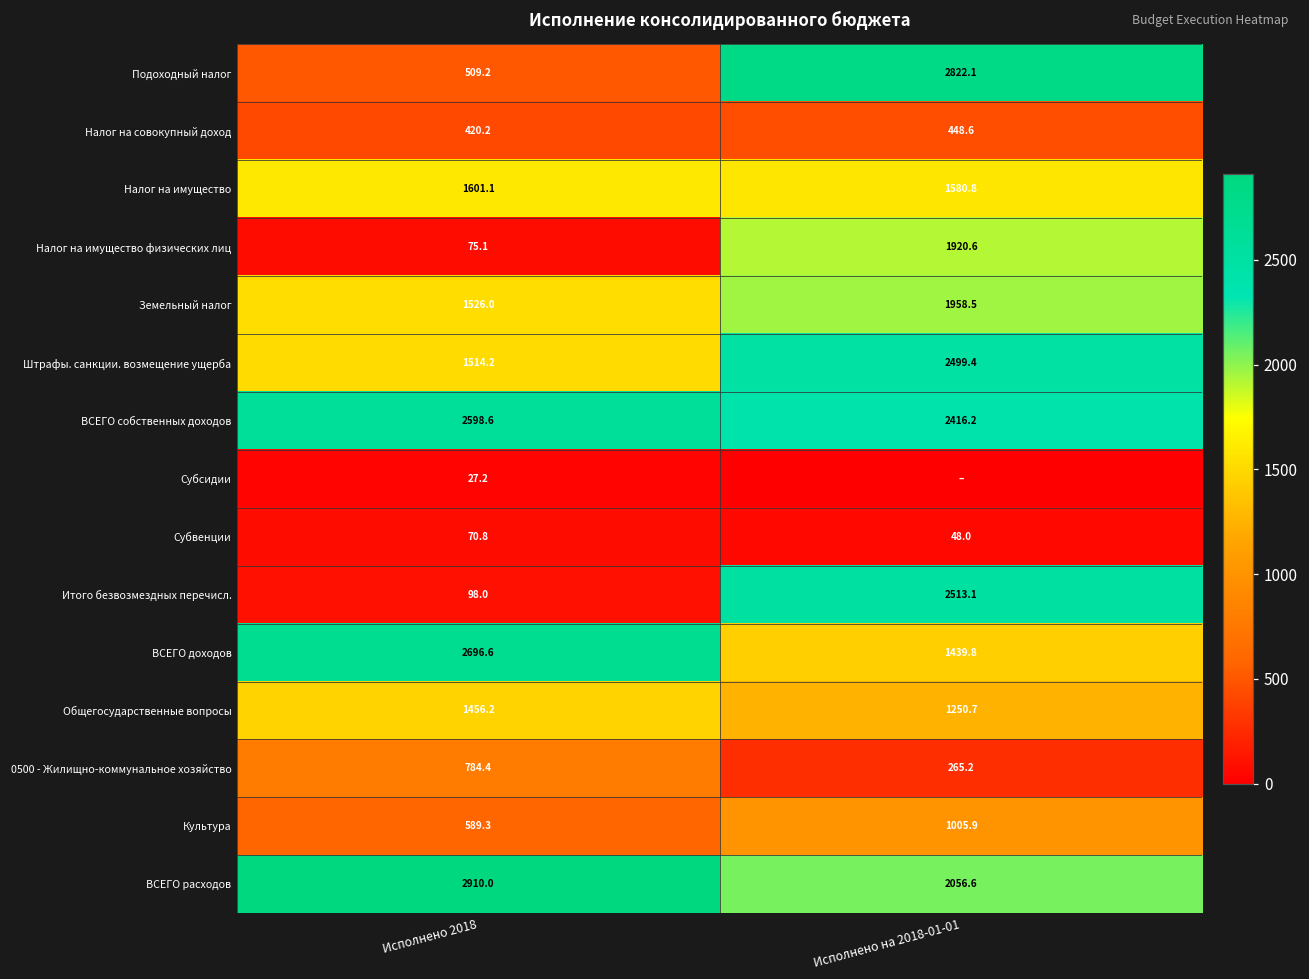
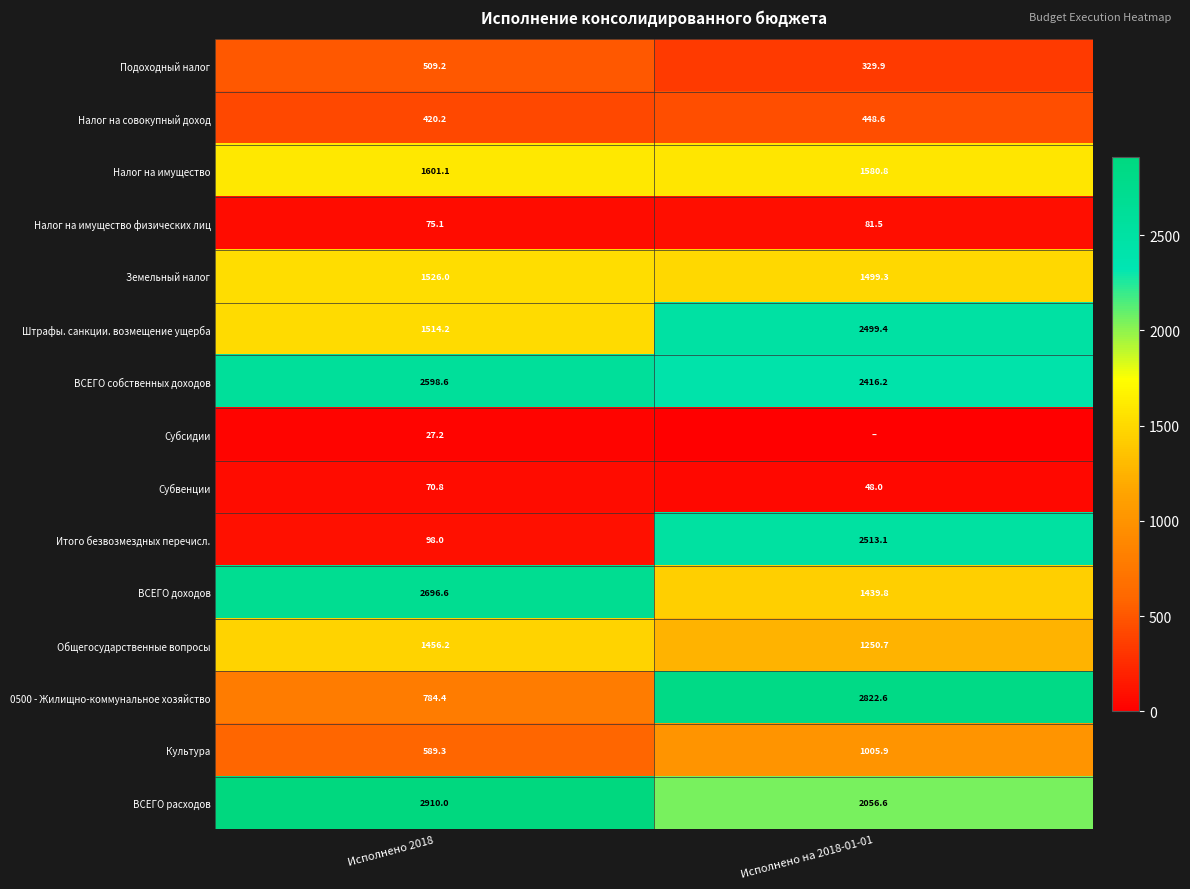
Подоходный налог, Исполнено на 2018-01-01: 2822.1 -> 329.9
Налог на имущество физических лиц, Исполнено на 2018-01-01: 1920.6 -> 81.5
Земельный налог, Исполнено на 2018-01-01: 1958.5 -> 1499.3
0500 - Жилищно-коммунальное хозяйство, Исполнено на 2018-01-01: 265.2 -> 2822.6
